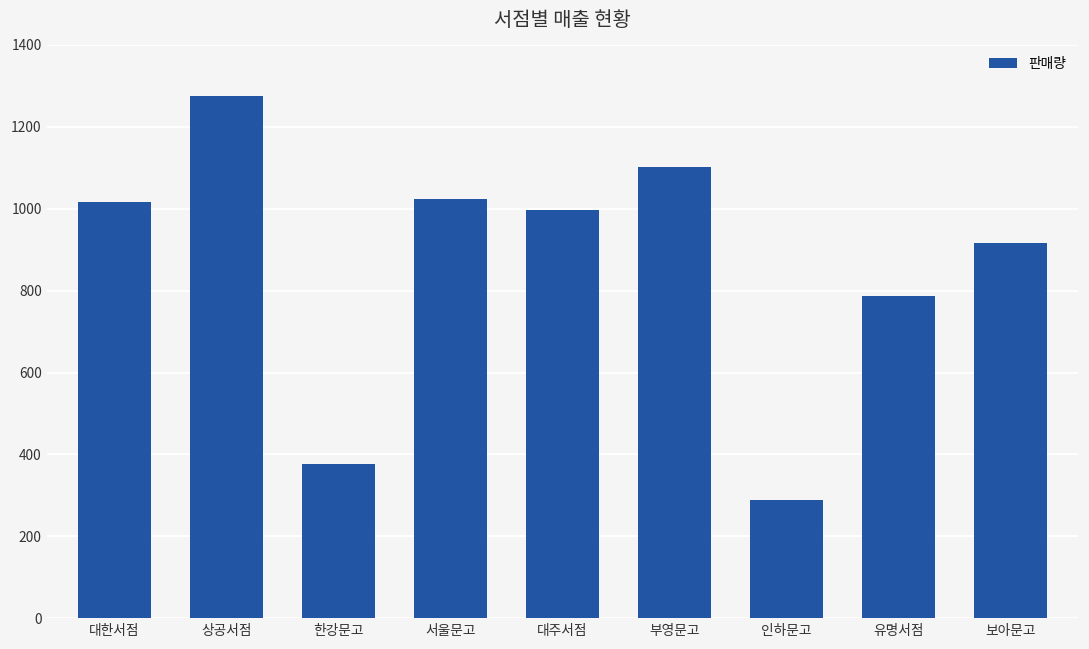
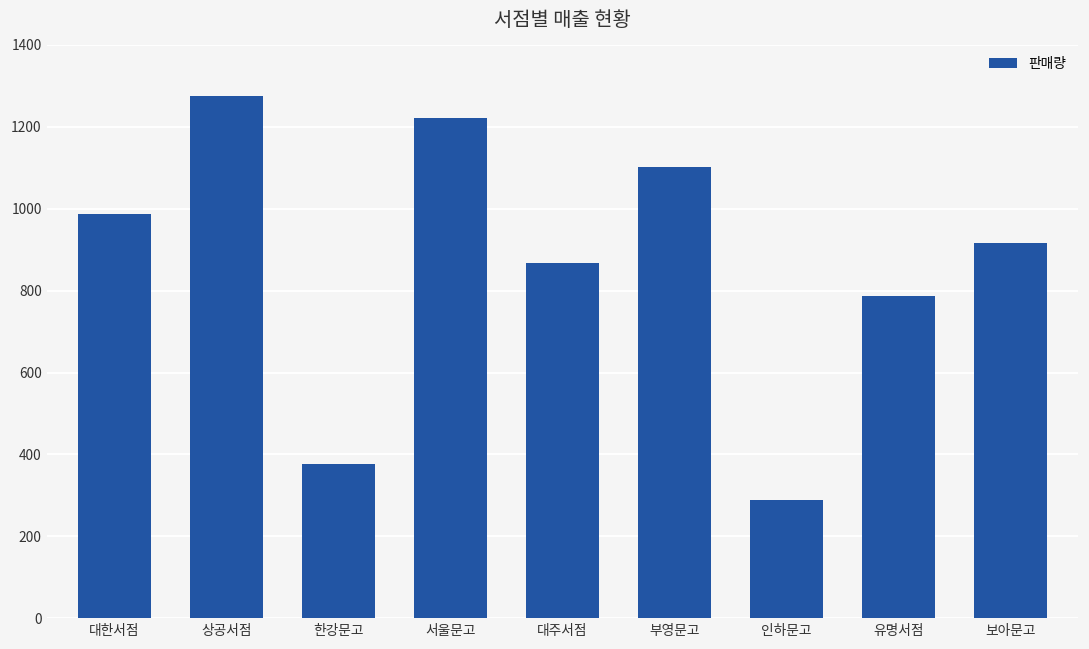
대한서점: 1020 -> 990
서울문고: 1020 -> 1220
대주서점: 1000 -> 870
